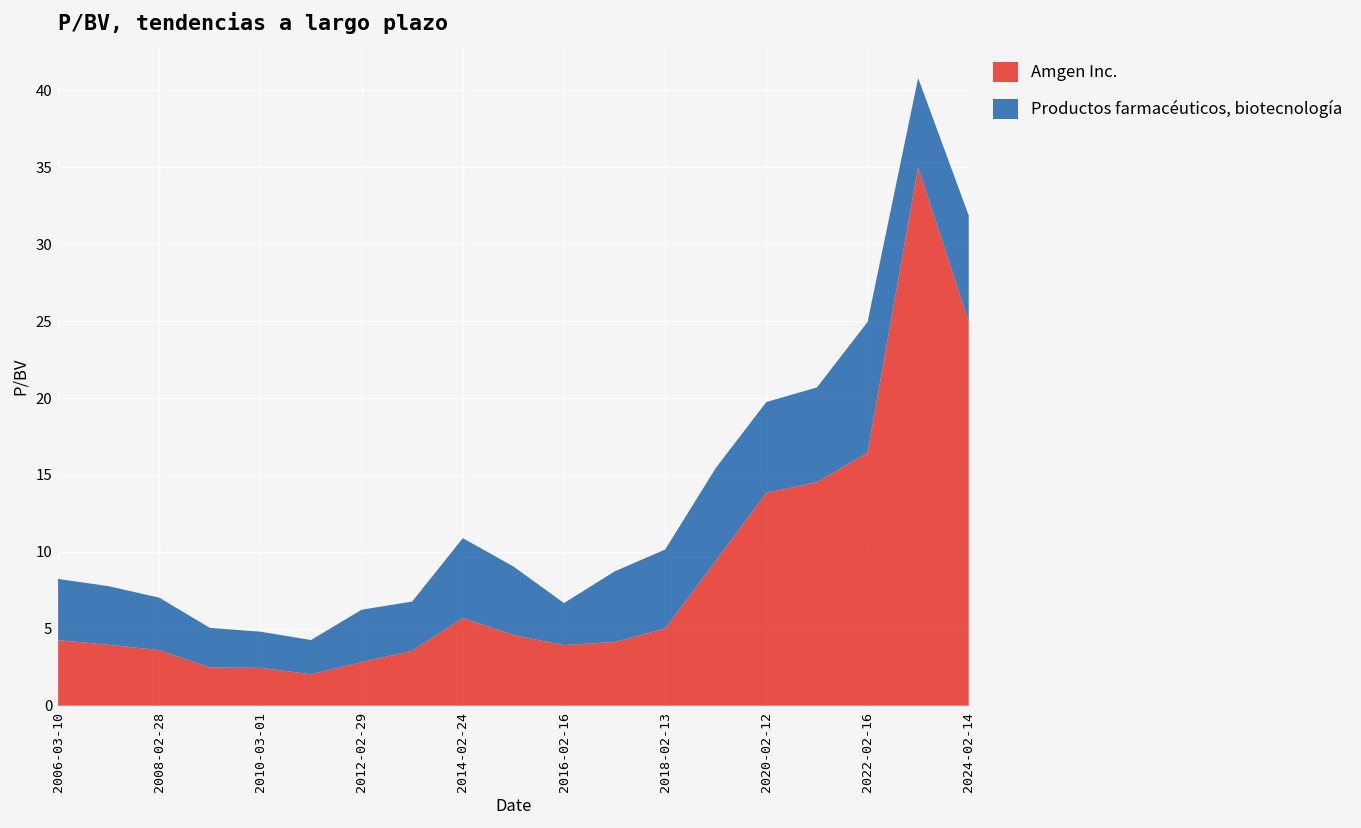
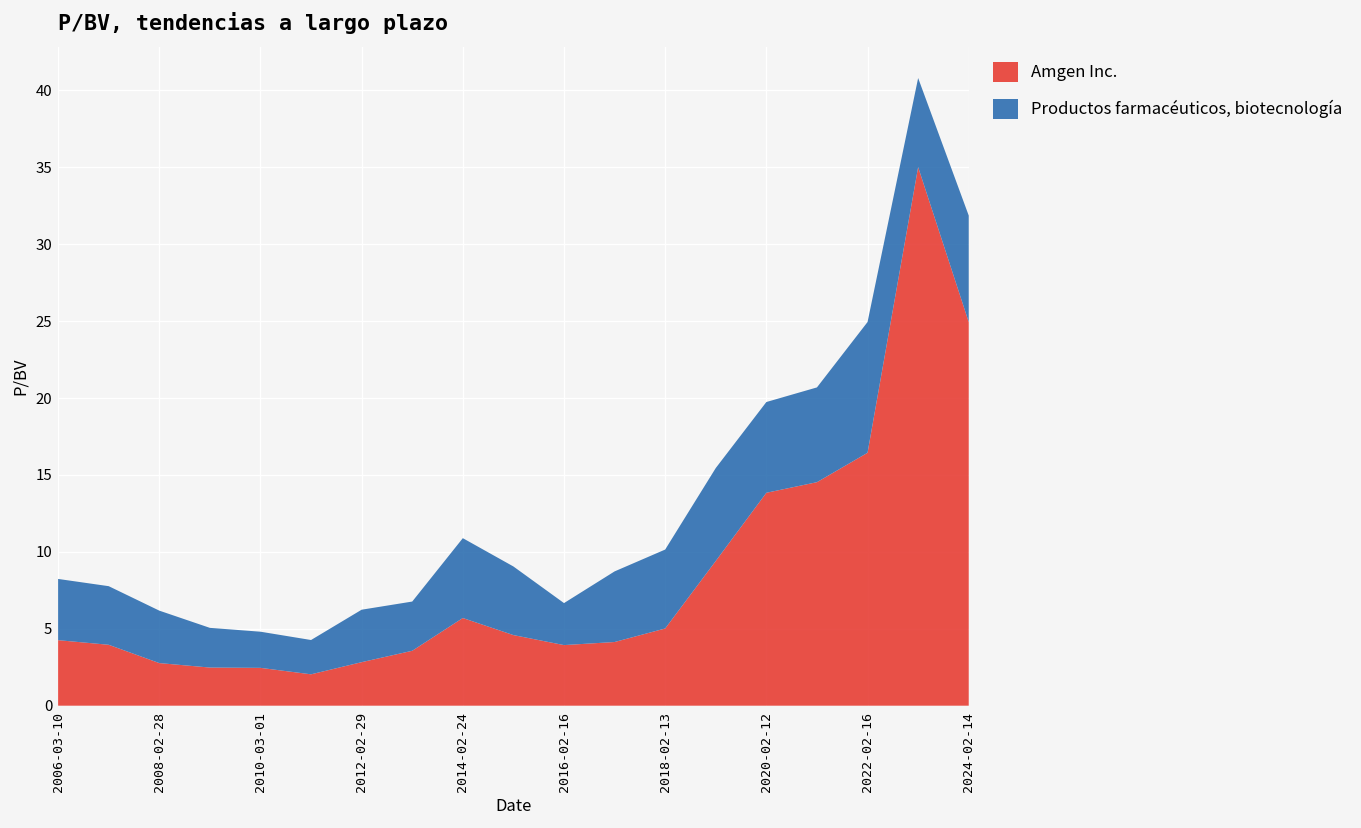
Amgen Inc., 2008-02-28: 3.6 -> 2.8
